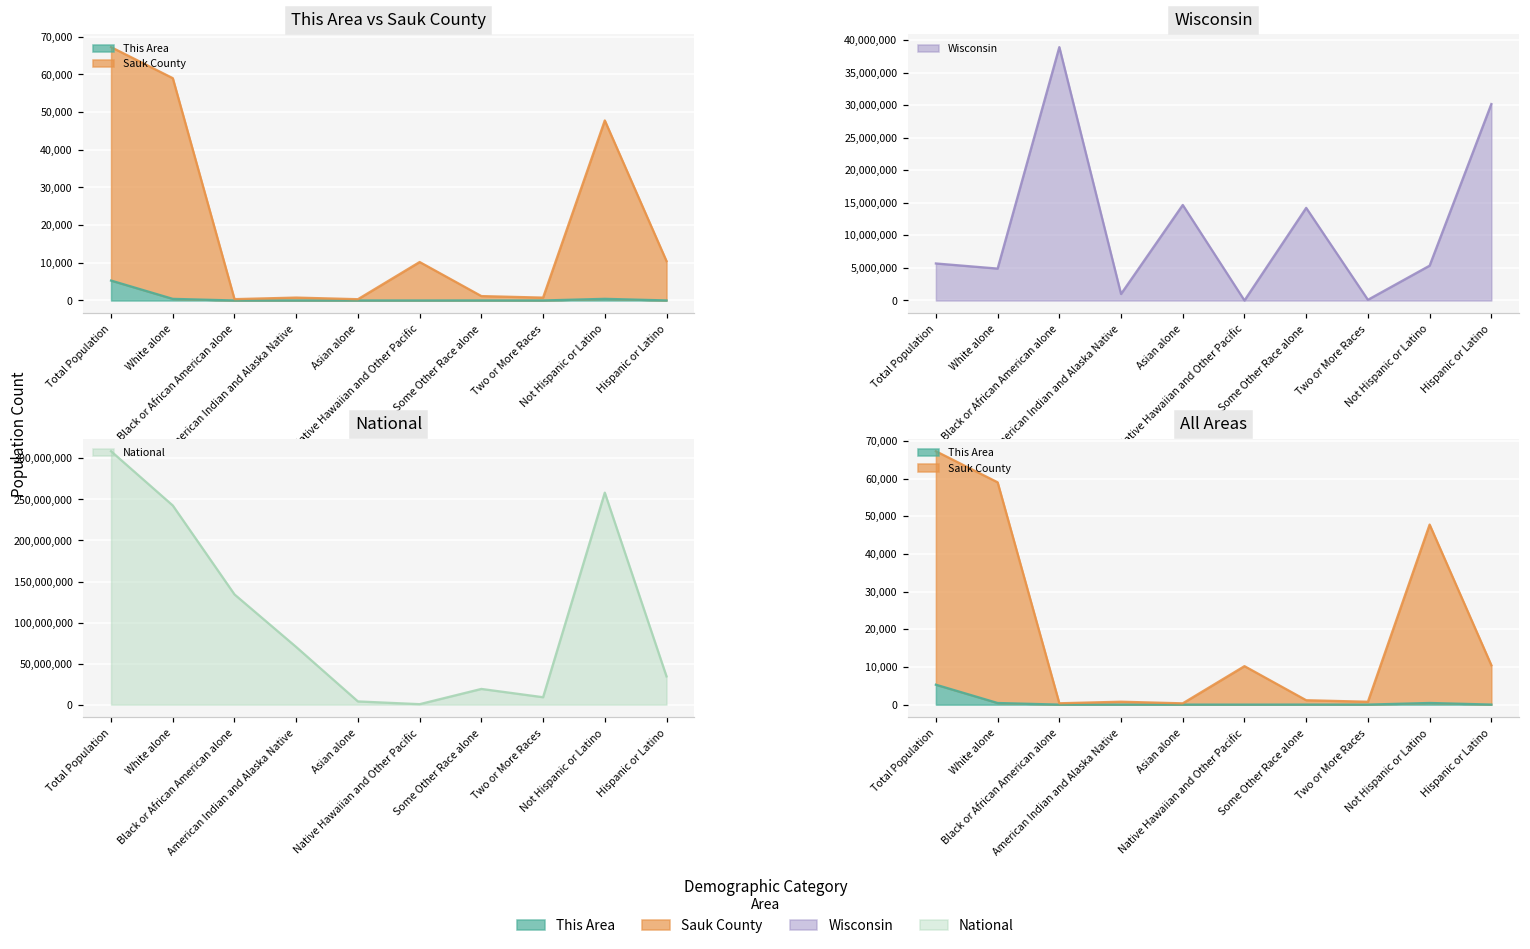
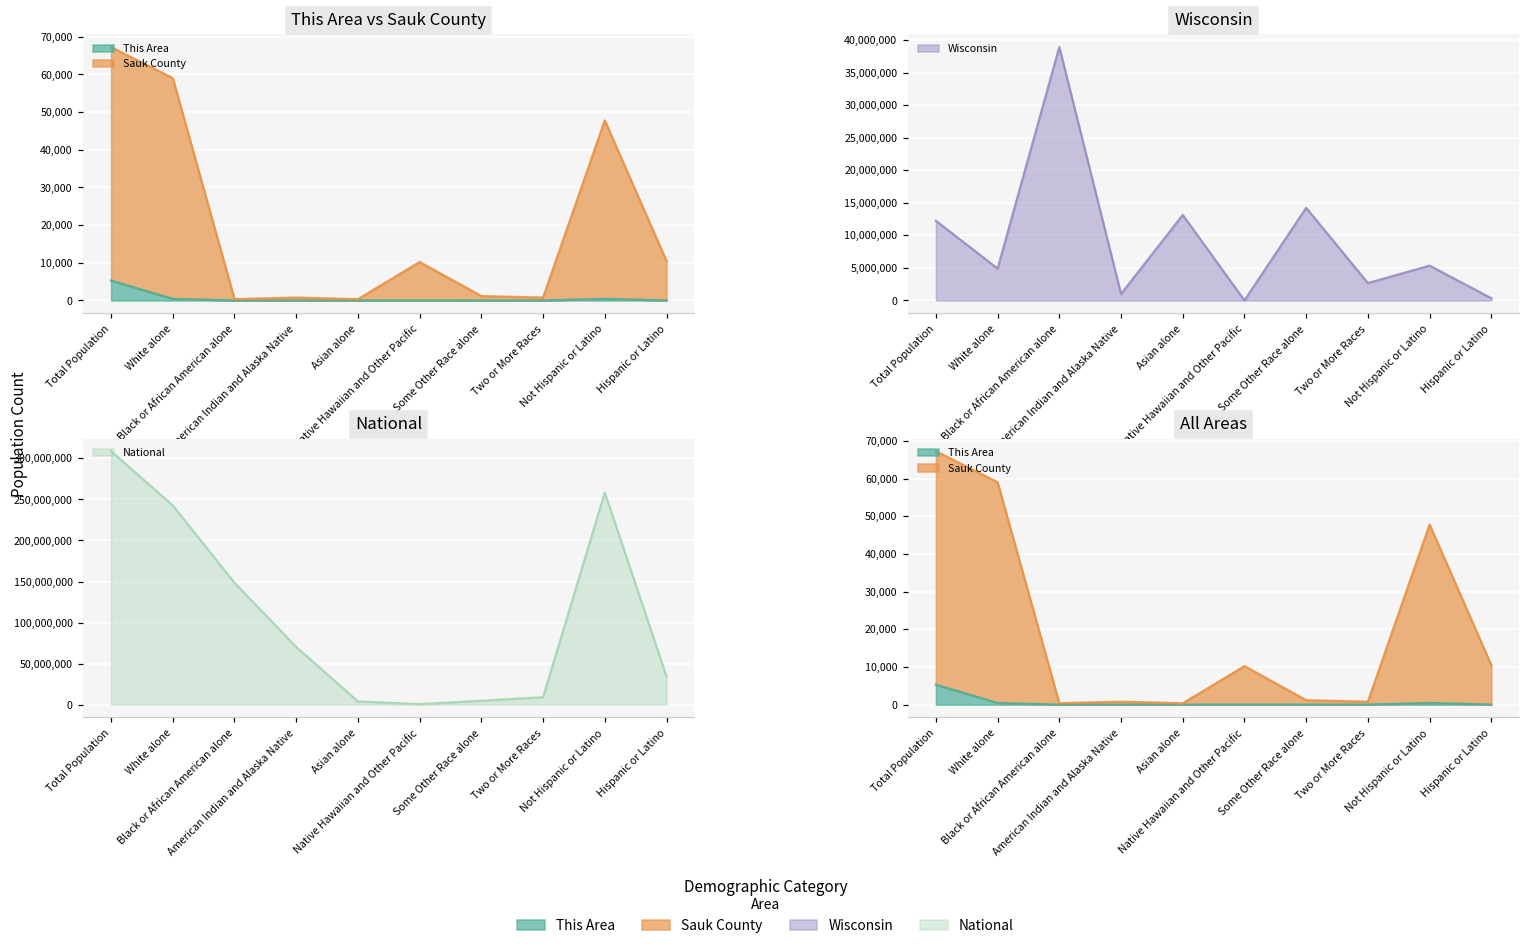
Wisconsin, Total Population: 6,000,000 -> 12,000,000
Wisconsin, Asian alone: 15,000,000 -> 13,000,000
Wisconsin, Two or More Races: 0 -> 3,000,000
Wisconsin, Hispanic or Latino: 30,000,000 -> 0
National, Black or African American alone: 130,000,000 -> 150,000,000
National, Some Other Race alone: 20,000,000 -> 0
